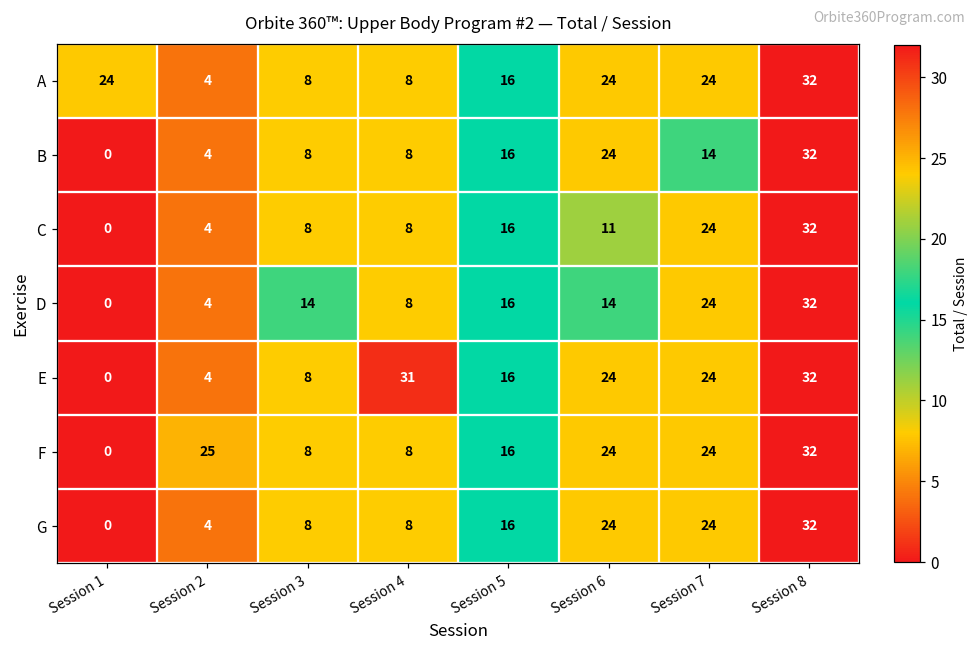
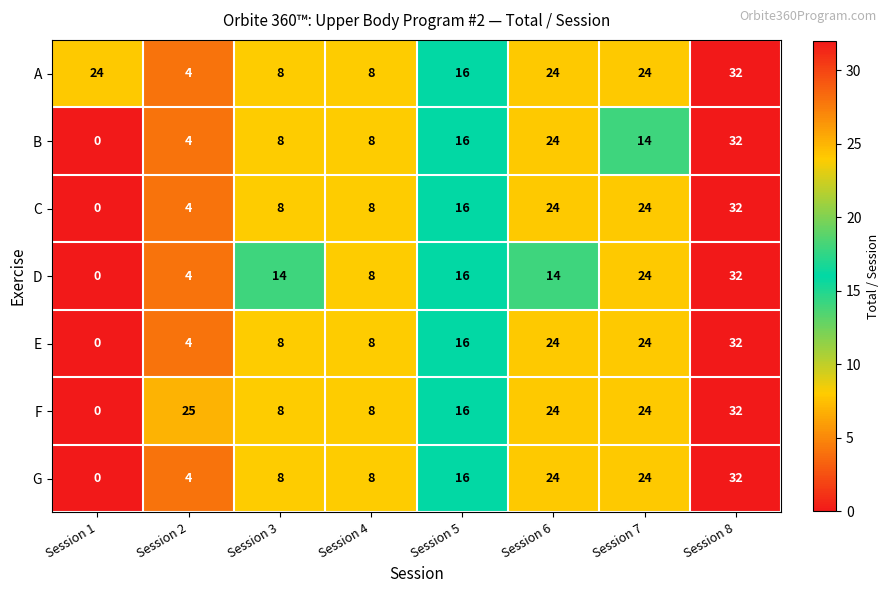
C, Session 6: 11 -> 24
E, Session 4: 31 -> 8
